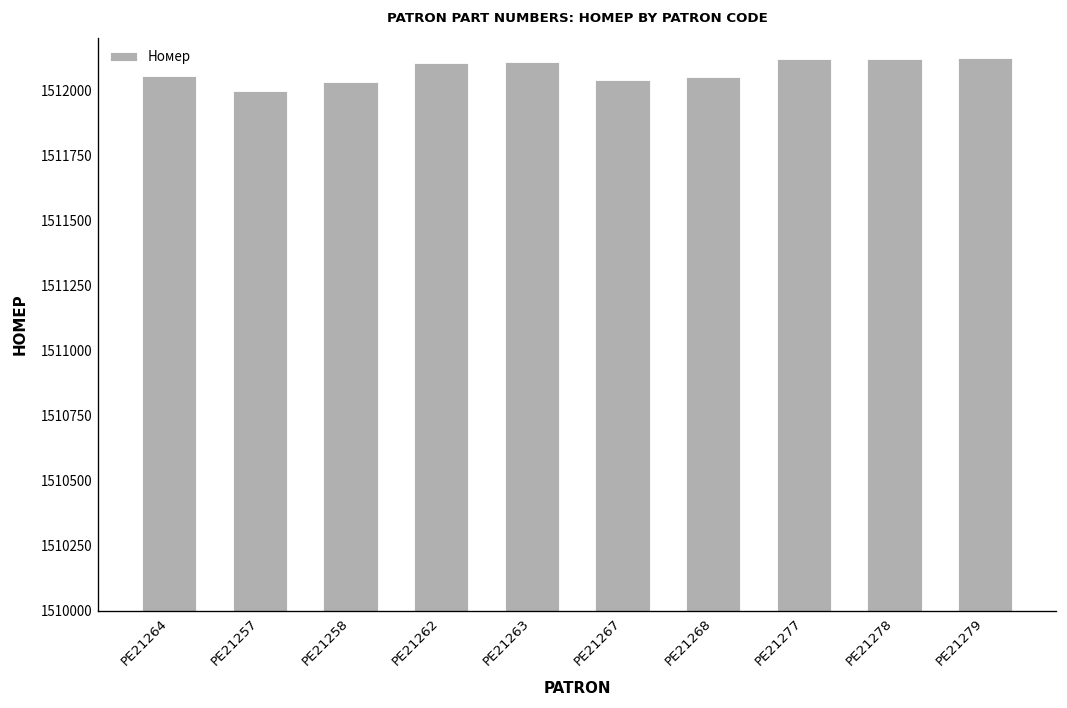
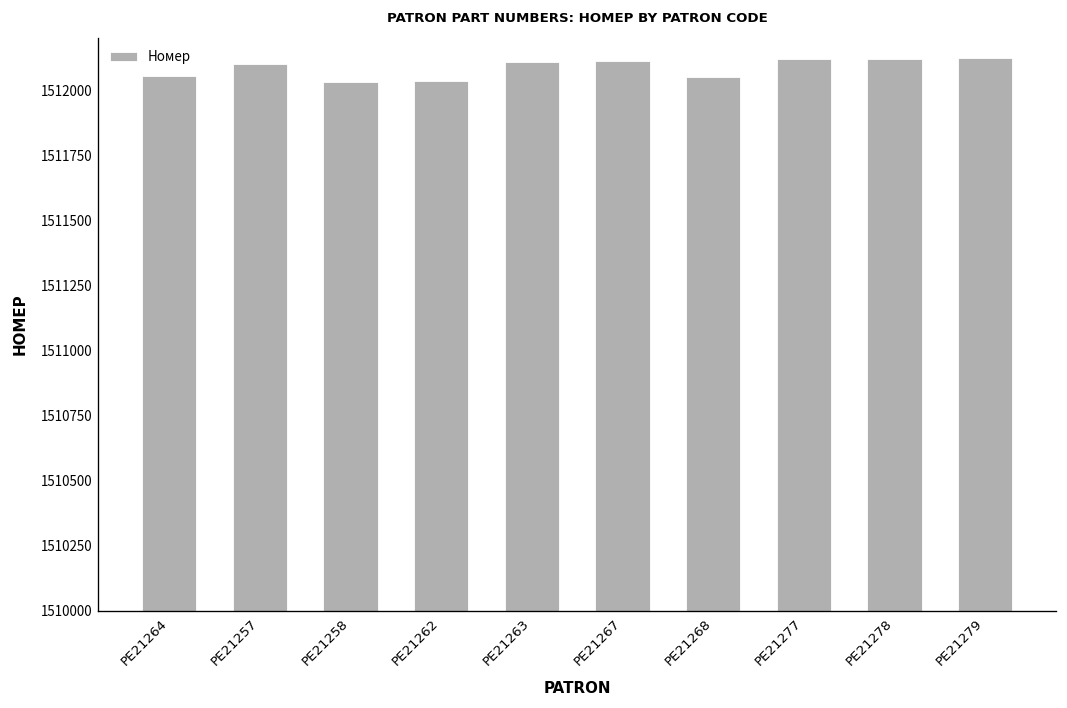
PE21257: 1512000 -> 1512100
PE21262: 1512110 -> 1512030
PE21267: 1512040 -> 1512110
